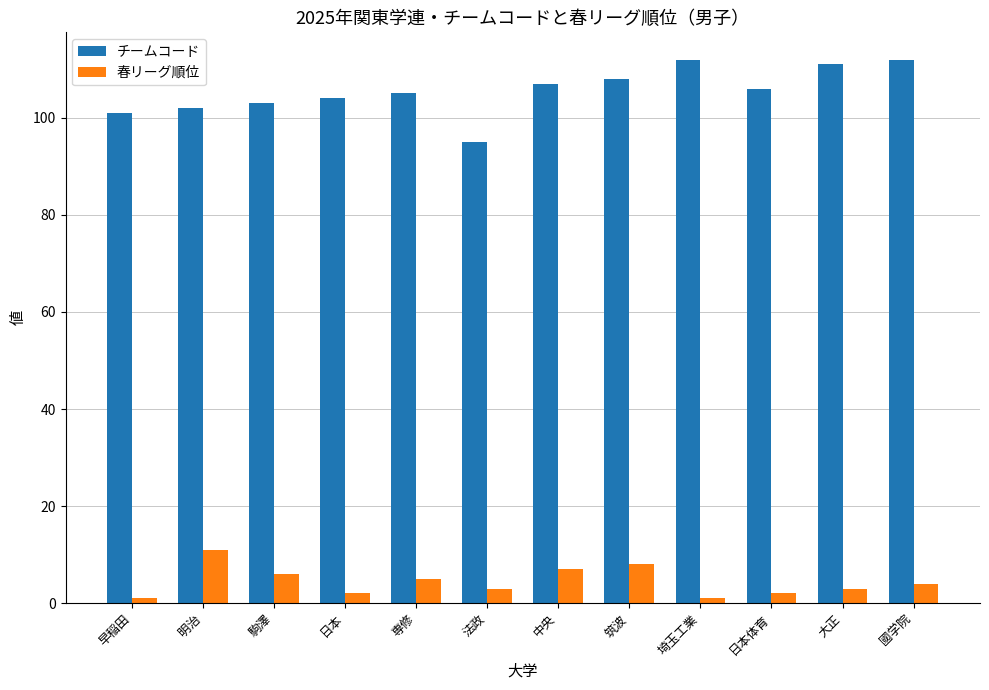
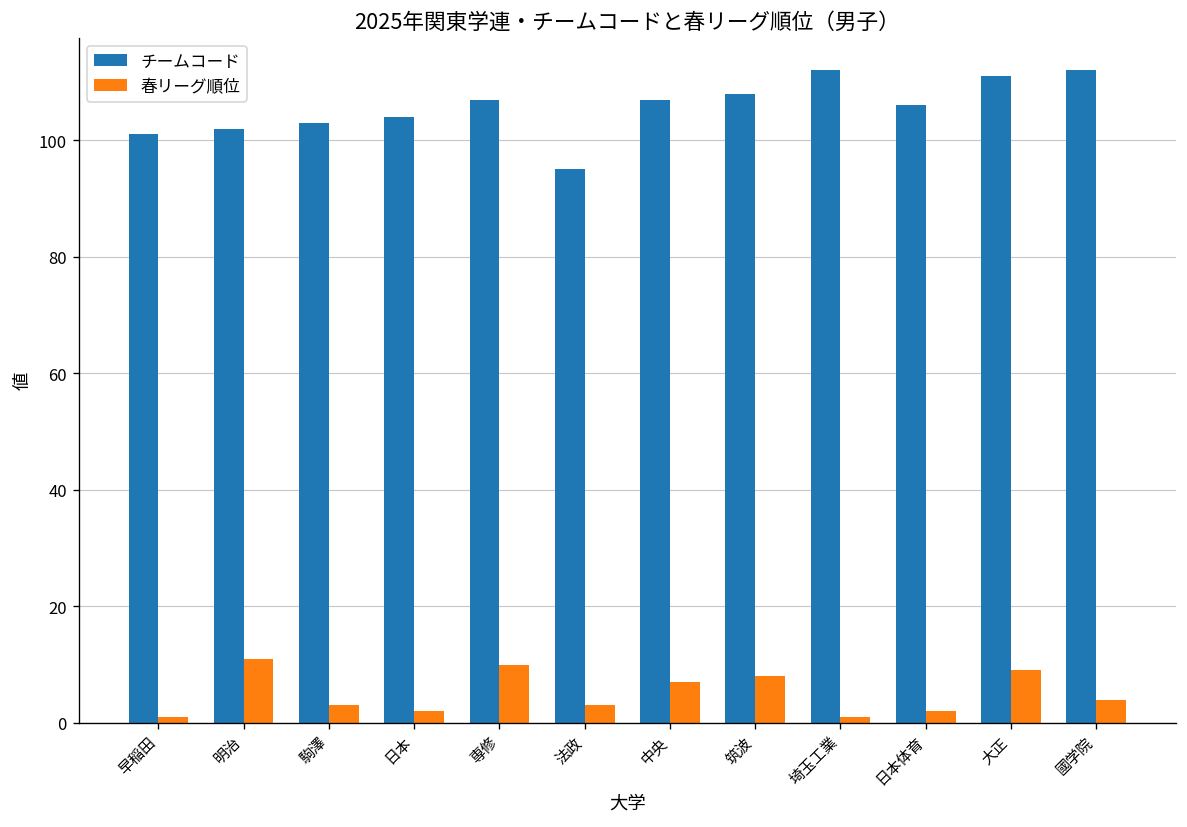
春リーグ順位, 駒澤: 6 -> 3
チームコード, 専修: 105 -> 107
春リーグ順位, 専修: 5 -> 10
春リーグ順位, 大正: 3 -> 9
